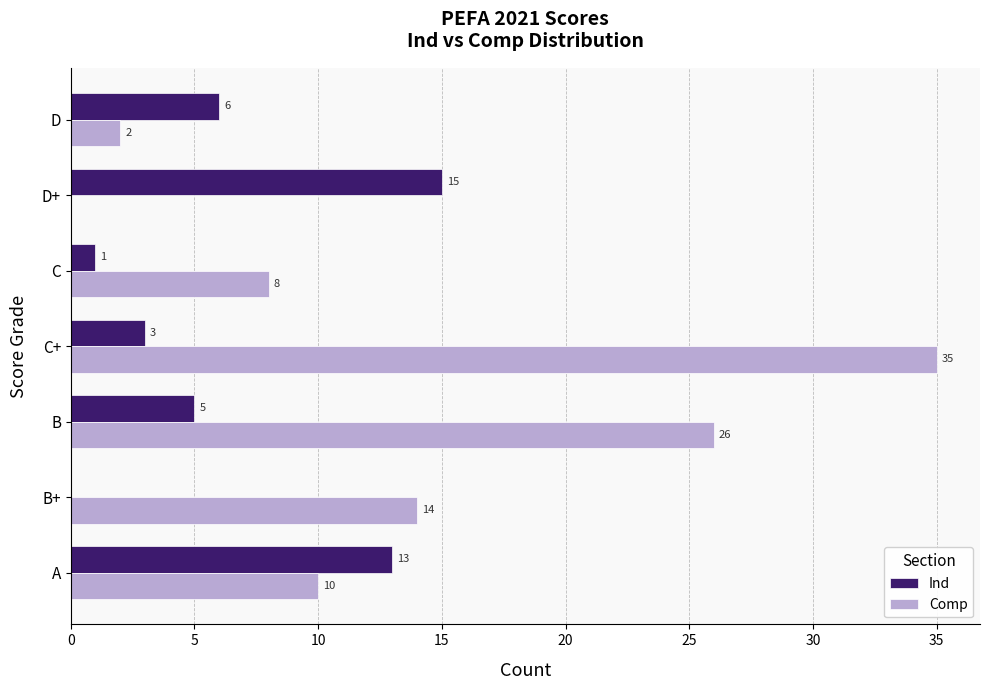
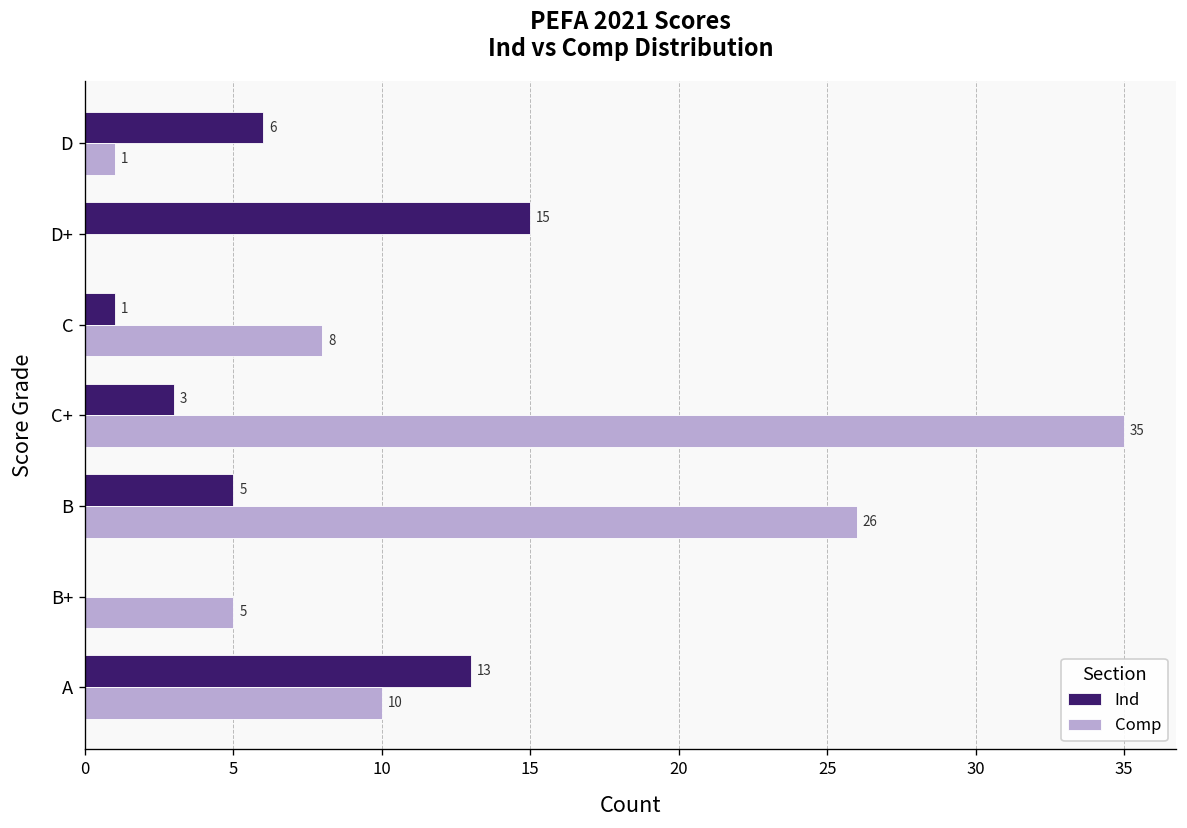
Comp, D: 2 -> 1
Comp, B+: 14 -> 5
